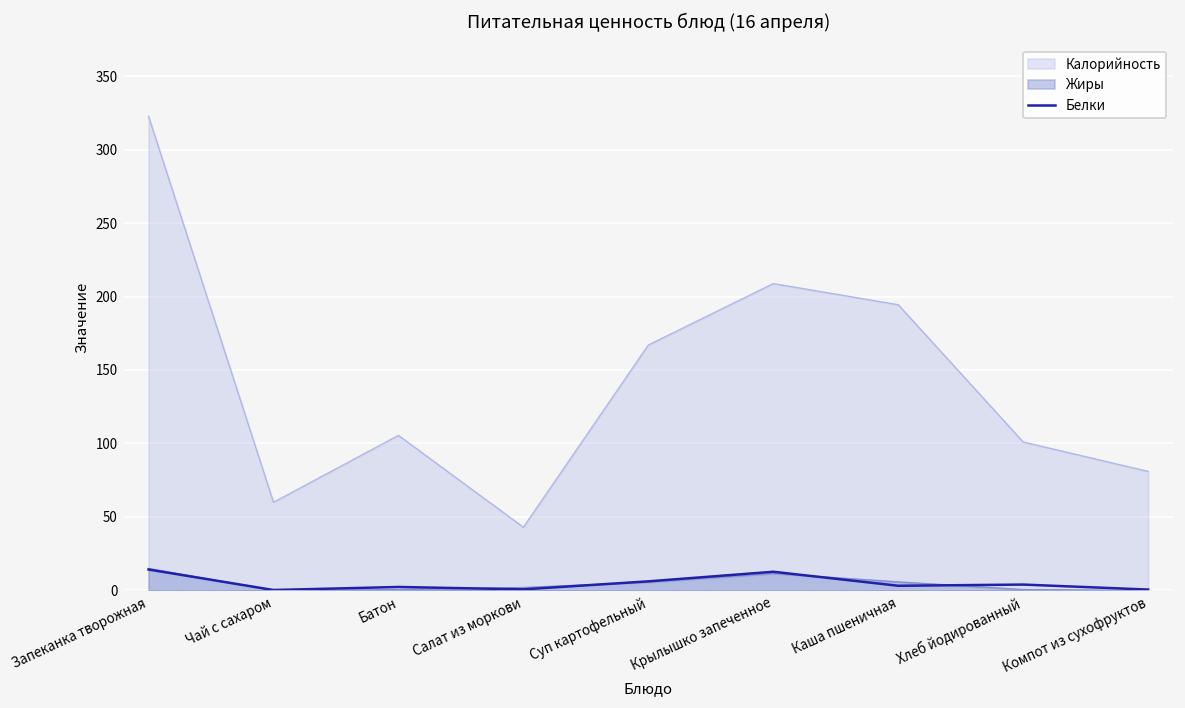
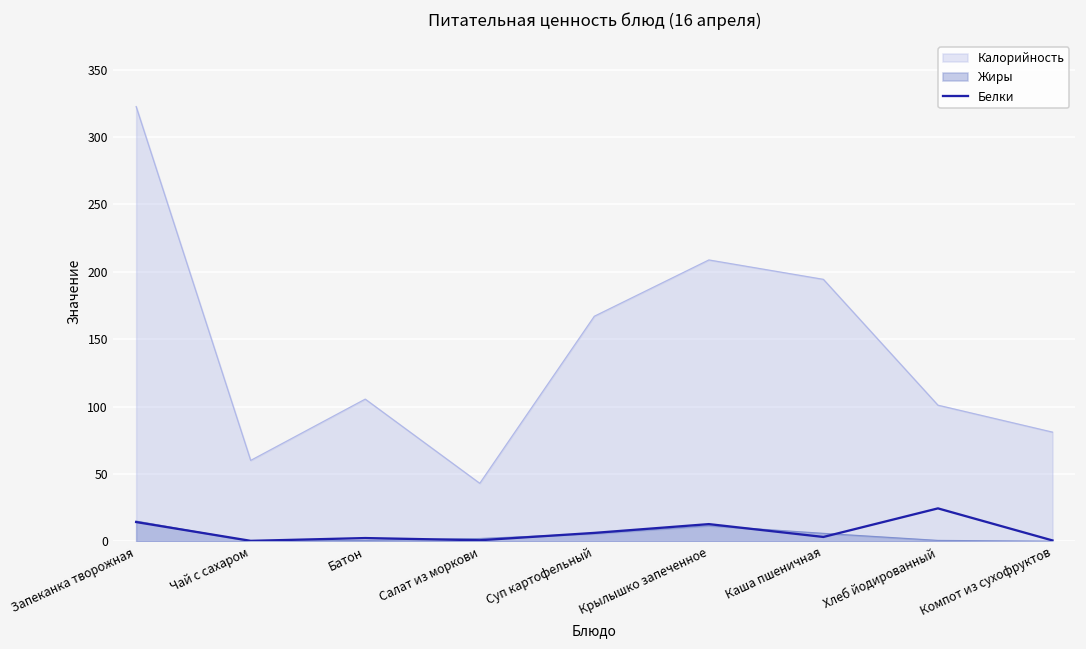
Белки, Хлеб йодированный: 4 -> 24
